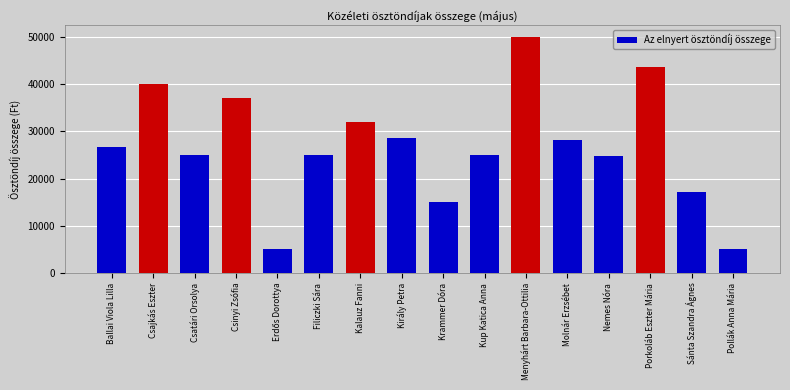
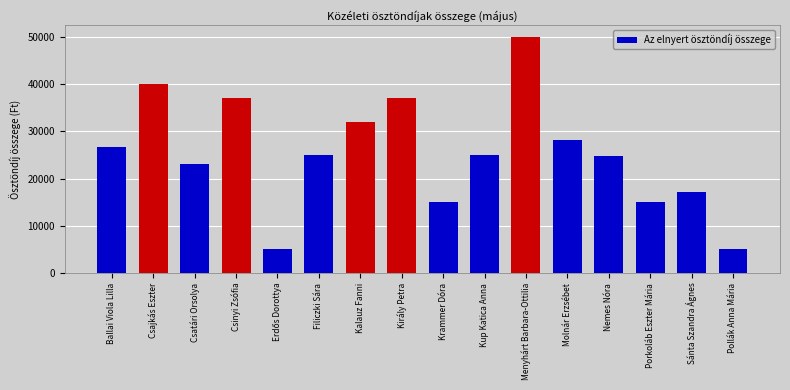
Csatári Orsolya: 25000 -> 23000
Király Petra: 29000 -> 37000
Porkoláb Eszter Mária: 44000 -> 15000
